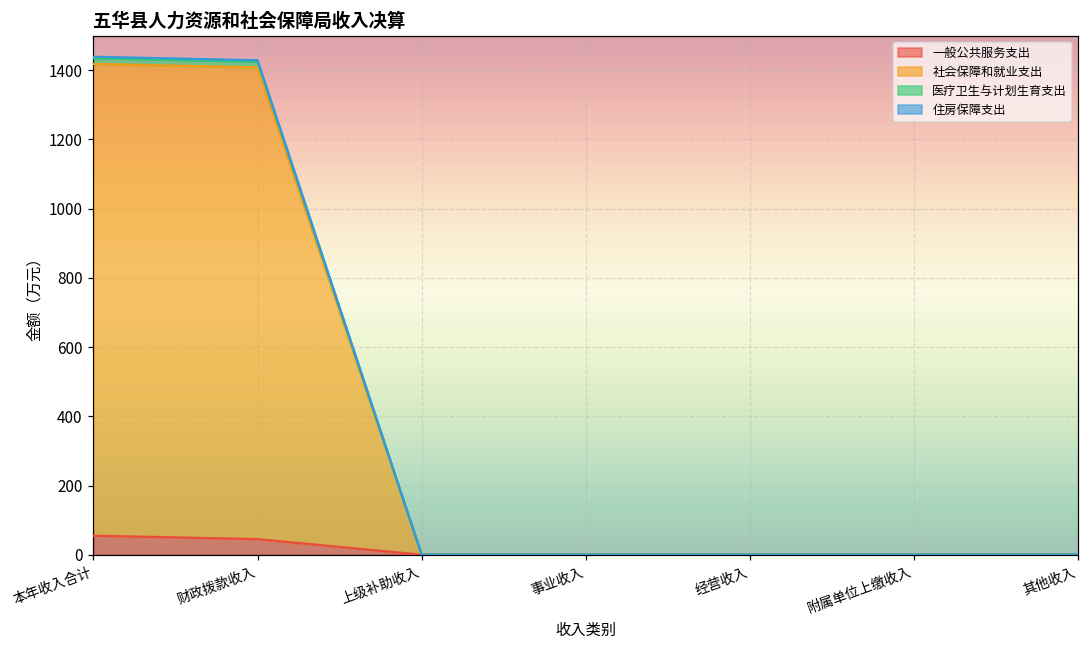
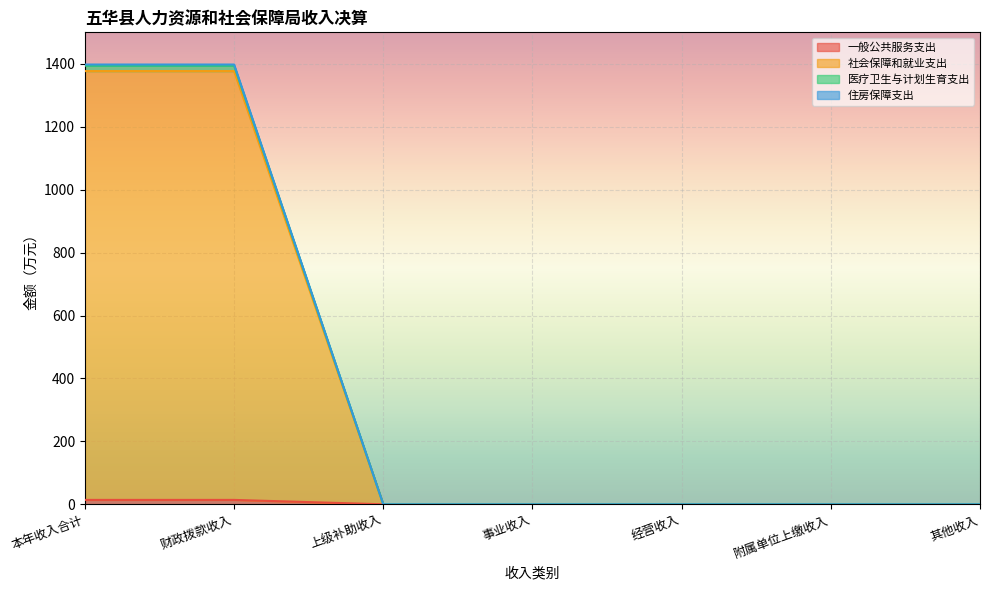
一般公共服务支出, 本年收入合计: 60 -> 10
一般公共服务支出, 财政拨款收入: 50 -> 10
